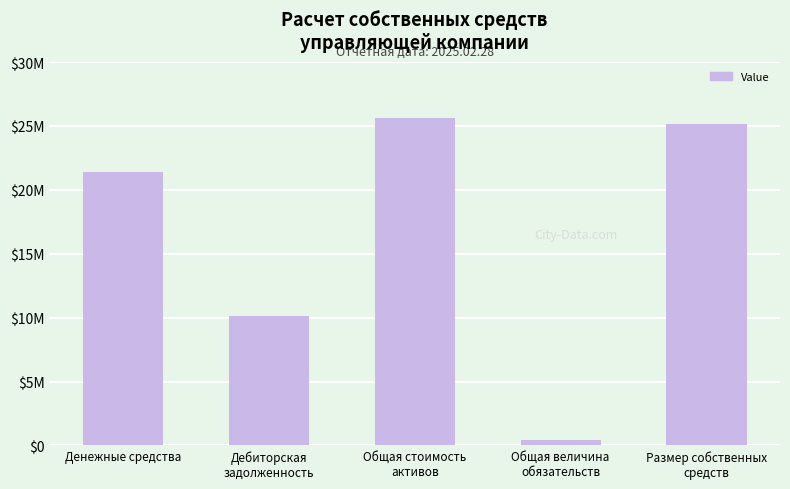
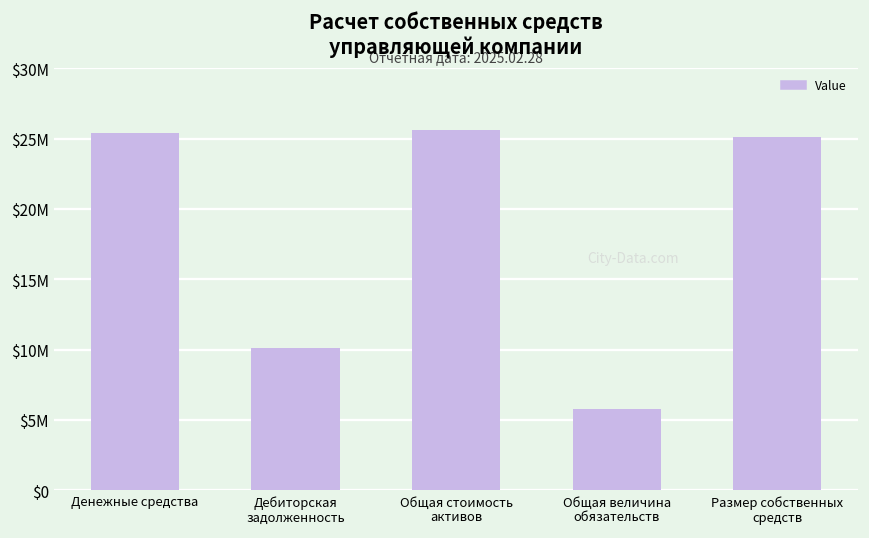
Денежные средства: $21400000 -> $25400000
Общая величина обязательств: $500000 -> $5700000
